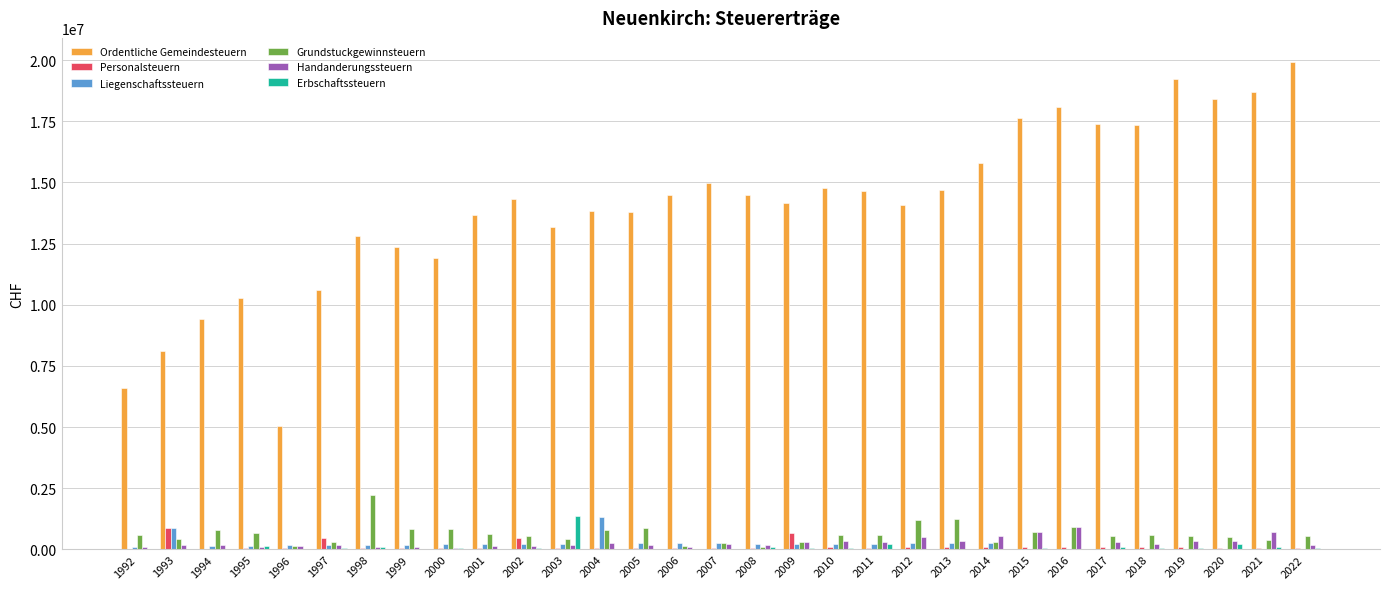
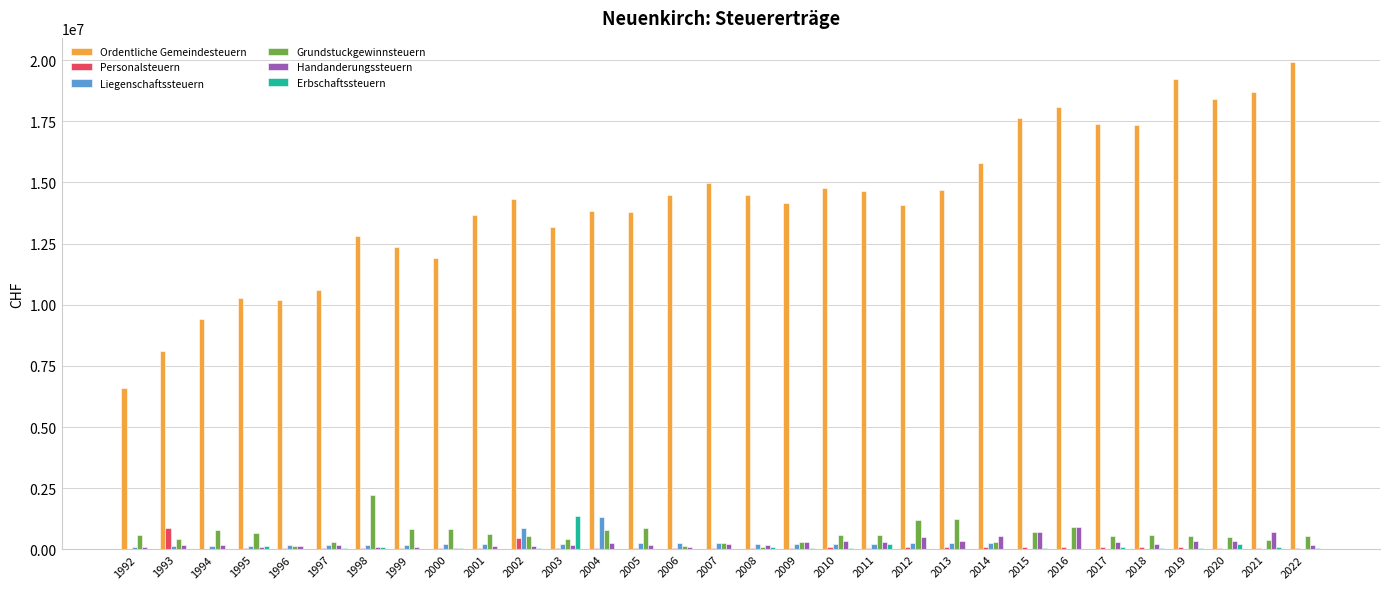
Liegenschaftssteuern, 1993: 900000 -> 100000
Ordentliche Gemeindesteuern, 1996: 5000000 -> 10200000
Personalsteuern, 1997: 500000 -> 0
Liegenschaftssteuern, 2002: 200000 -> 900000
Personalsteuern, 2009: 700000 -> 100000
